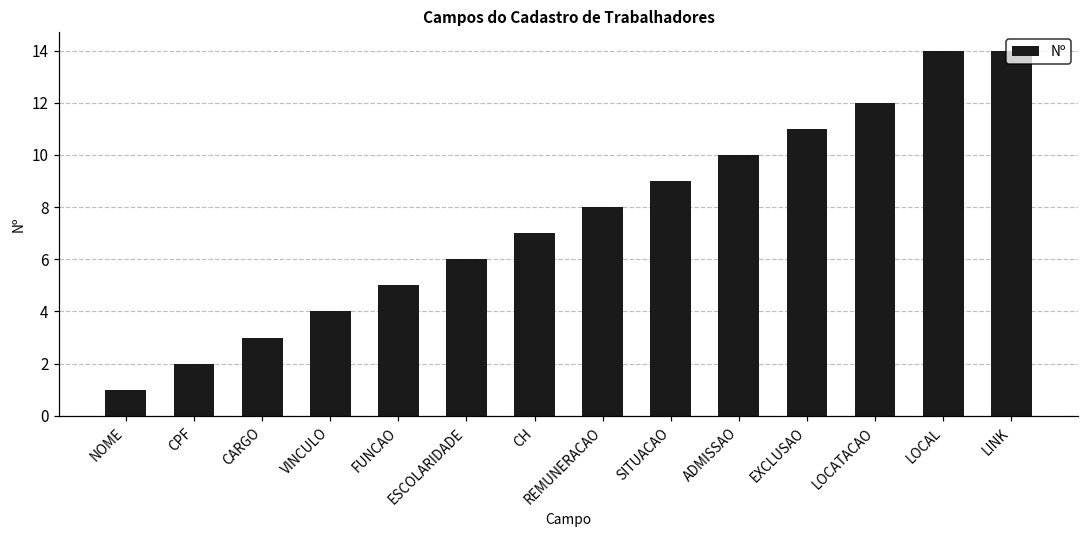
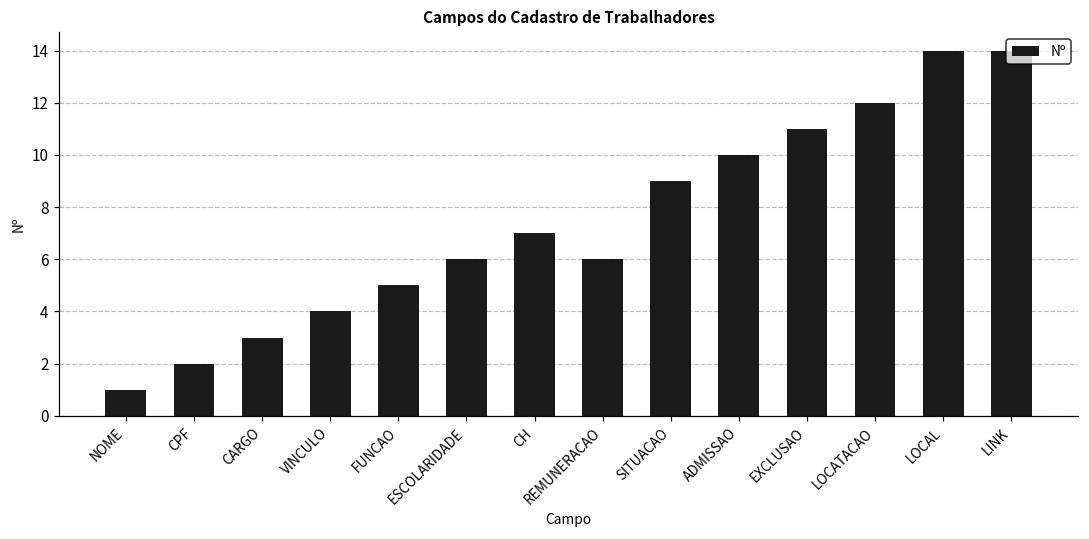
REMUNERACAO: 8 -> 6
